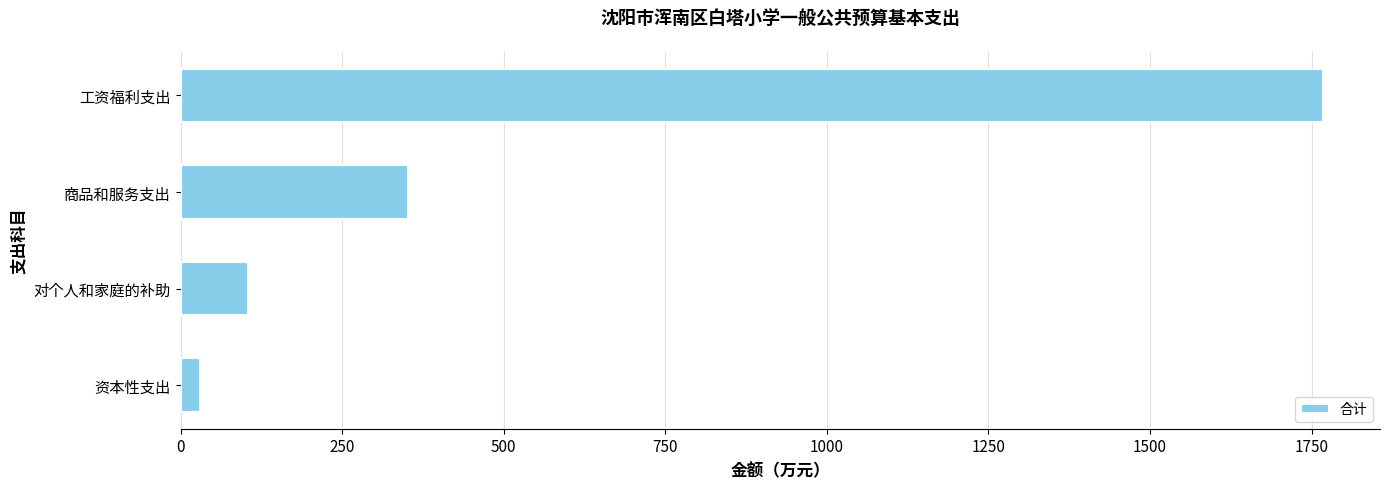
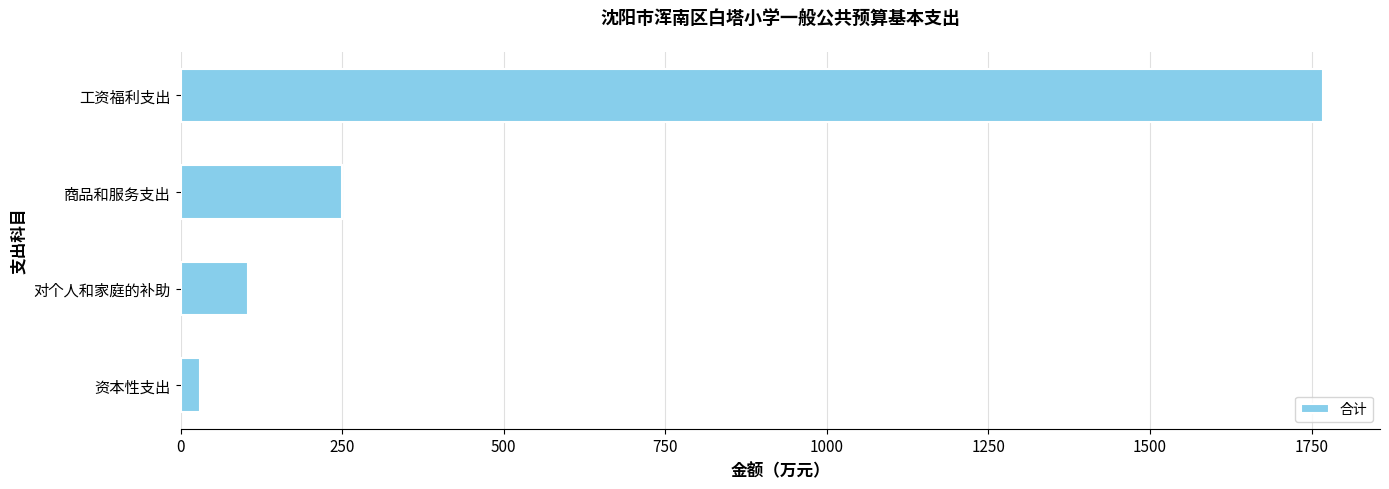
商品和服务支出: 350 -> 250
